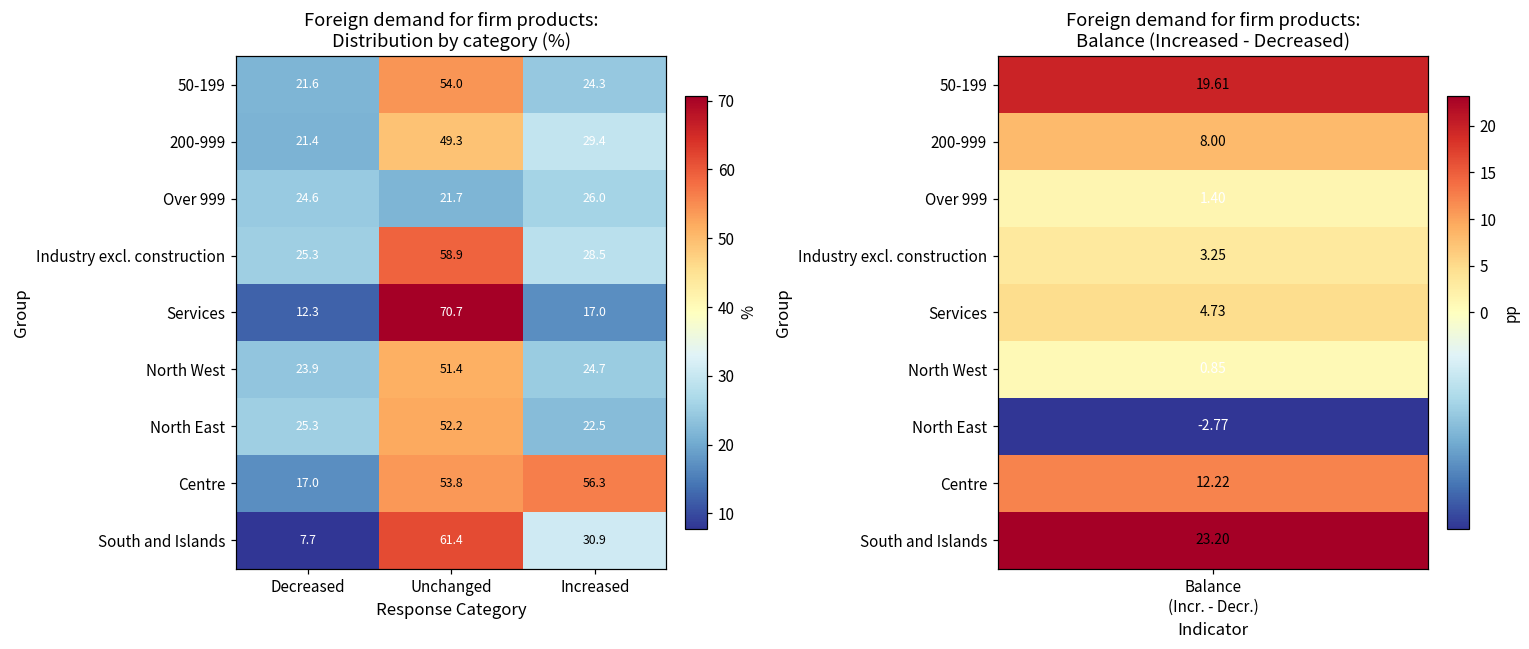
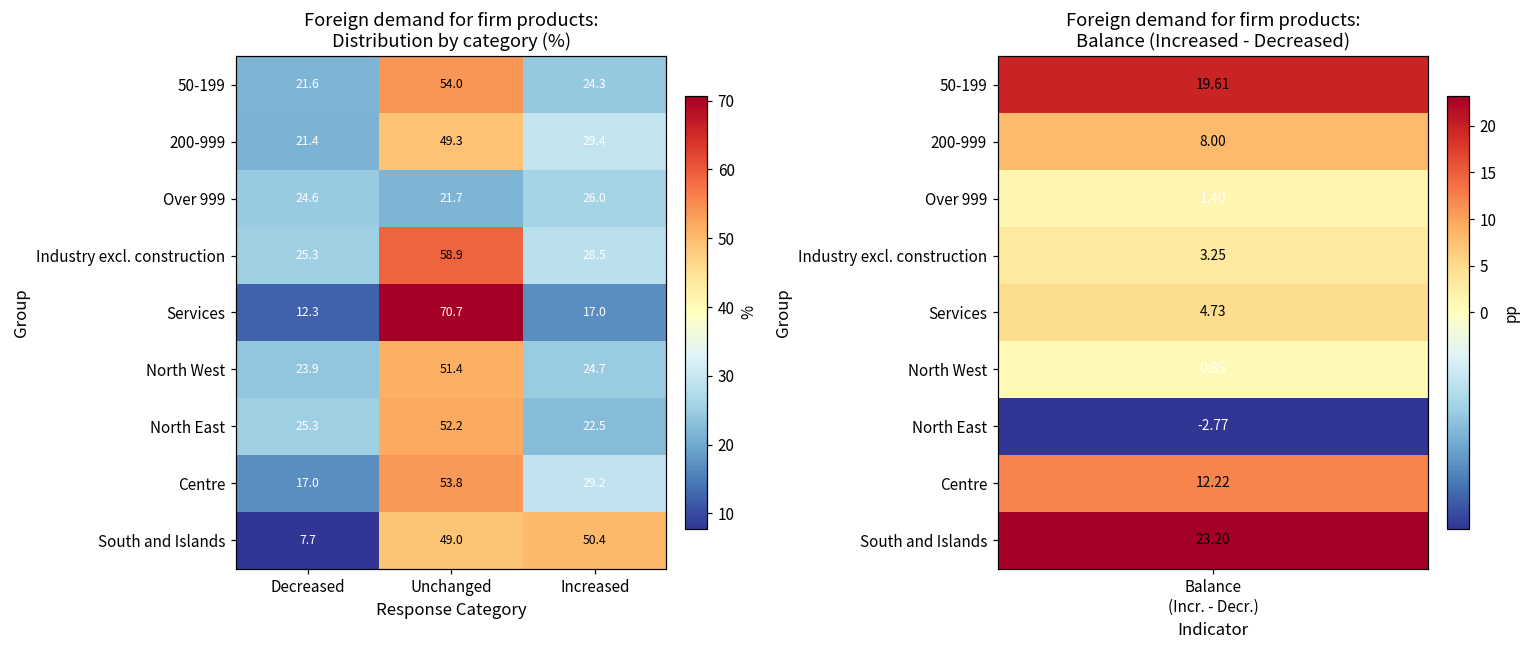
Foreign demand for firm products: Distribution by category (%), Centre, Increased: 56.3 -> 29.2
Foreign demand for firm products: Distribution by category (%), South and Islands, Unchanged: 61.4 -> 49.0
Foreign demand for firm products: Distribution by category (%), South and Islands, Increased: 30.9 -> 50.4
